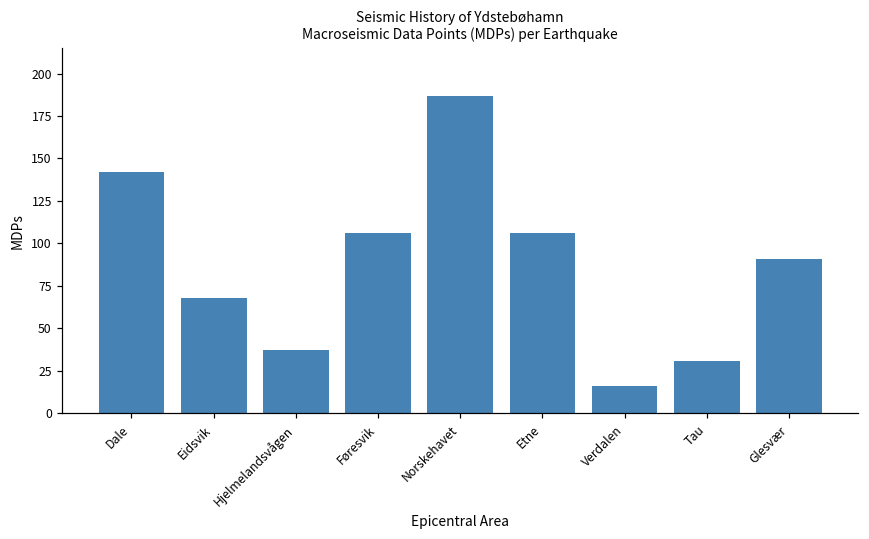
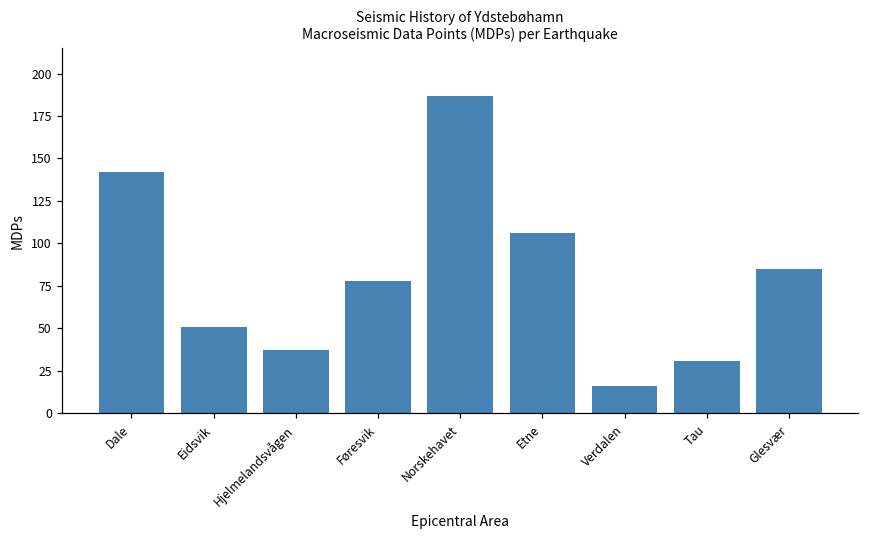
Eidsvik: 68 -> 51
Føresvik: 106 -> 78
Glesvær: 91 -> 85
